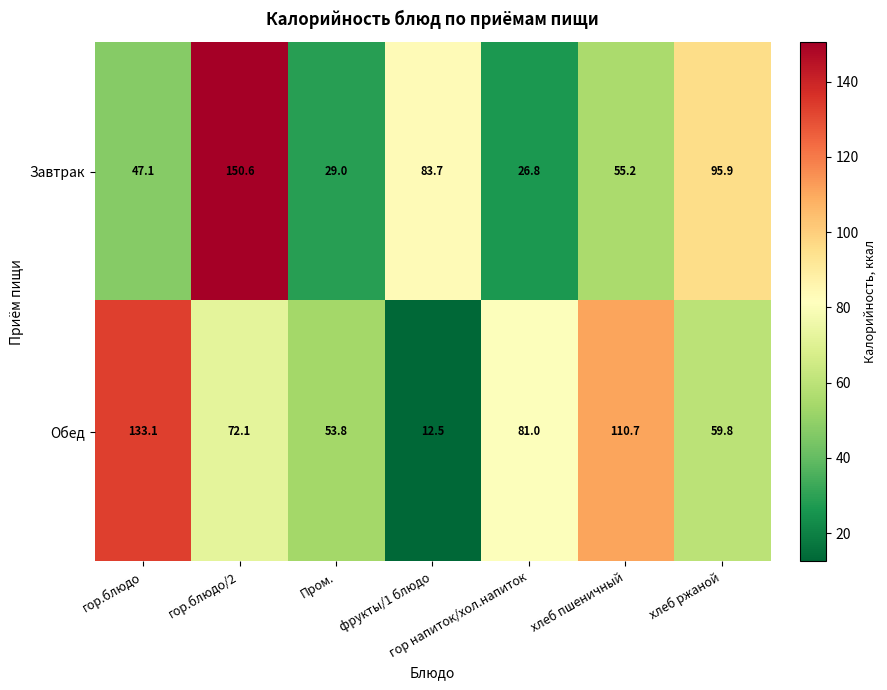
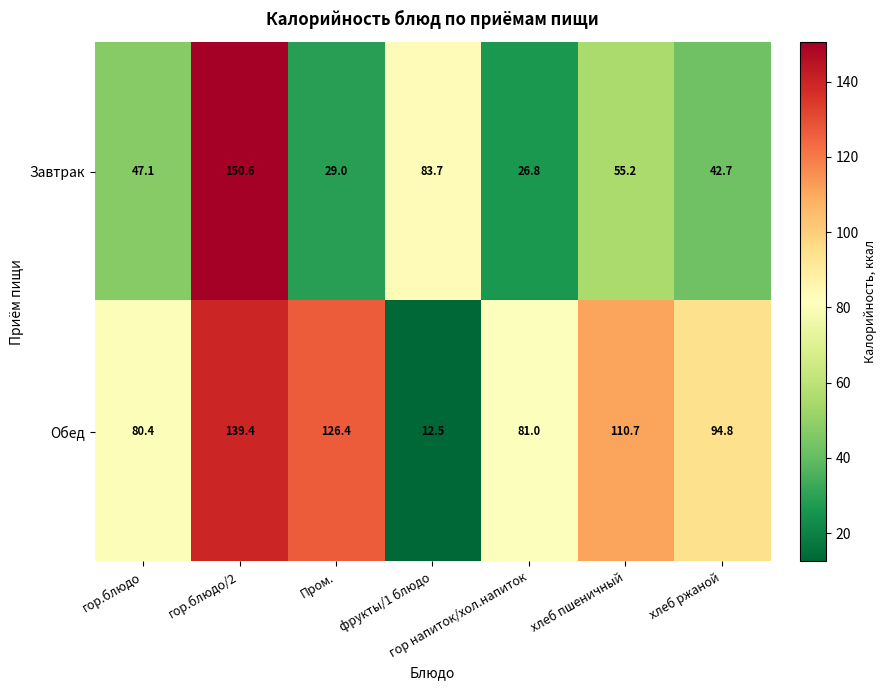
Завтрак, хлеб ржаной: 95.9 -> 42.7
Обед, гор.блюдо: 133.1 -> 80.4
Обед, гор.блюдо/2: 72.1 -> 139.4
Обед, Пром.: 53.8 -> 126.4
Обед, хлеб ржаной: 59.8 -> 94.8
